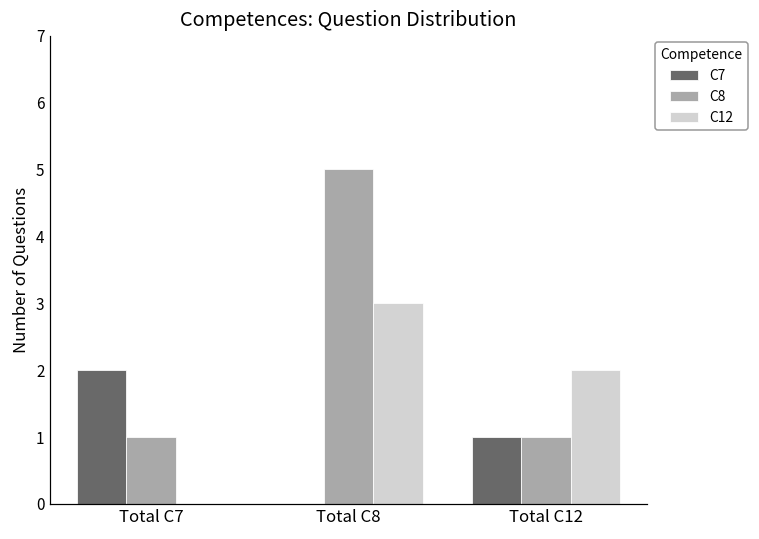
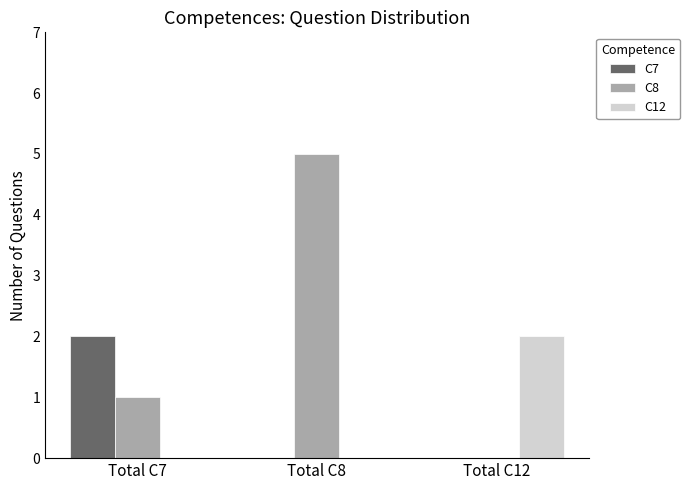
C12, Total C8: 3 -> 0
C7, Total C12: 1 -> 0
C8, Total C12: 1 -> 0
